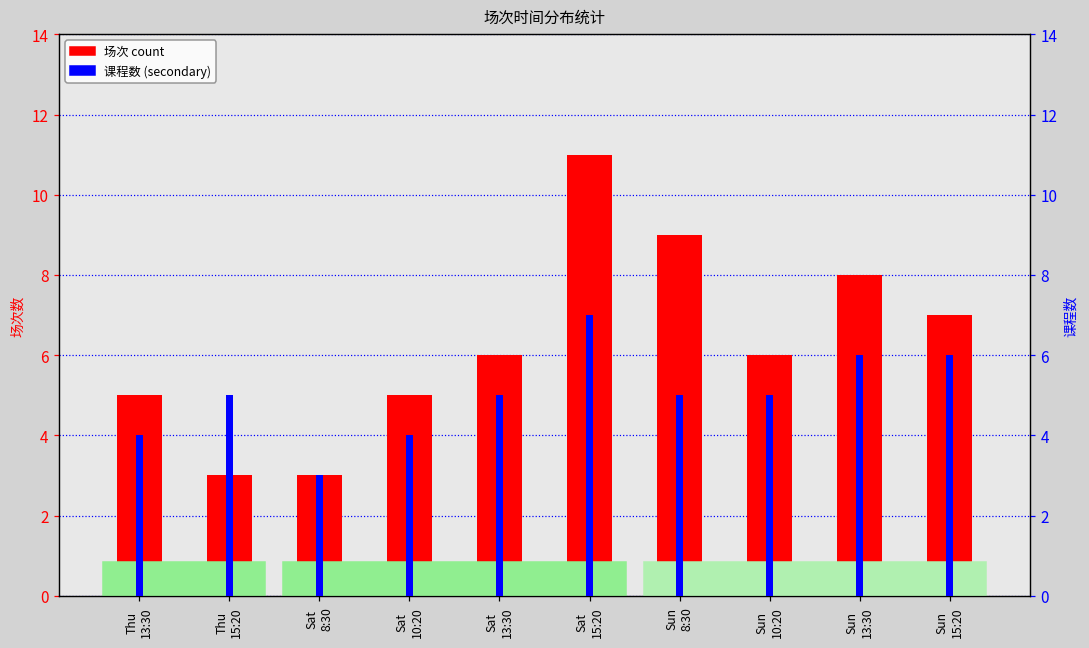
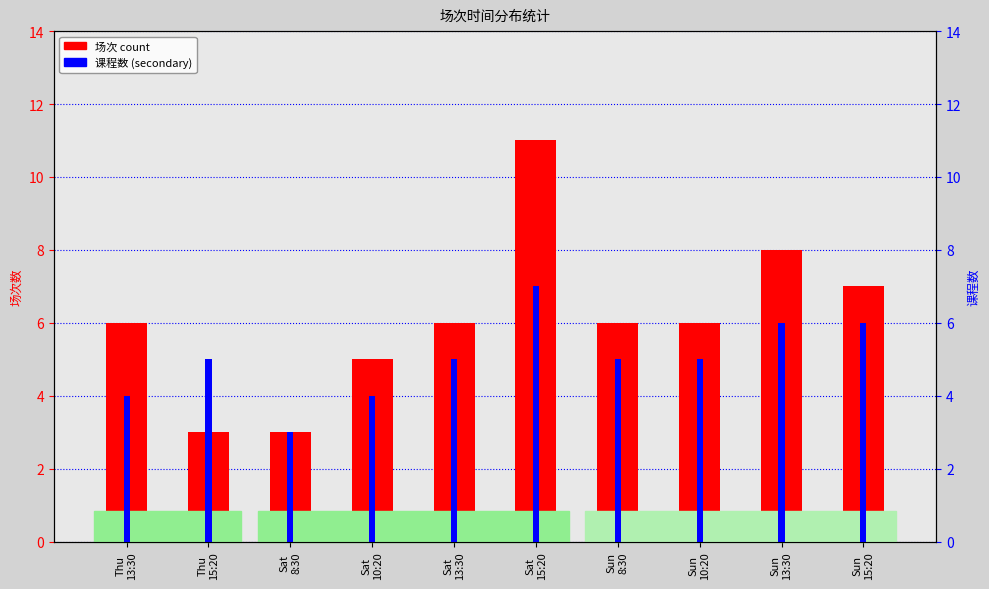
场次 count, Thu 13:30: 5 -> 6
场次 count, Sun 8:30: 9 -> 6
